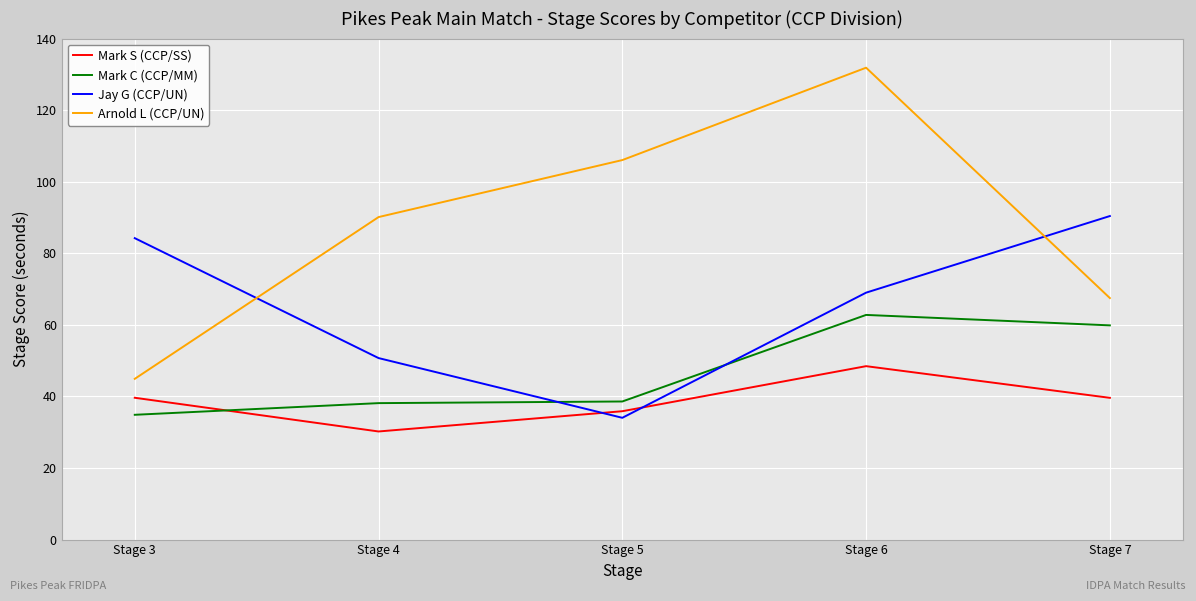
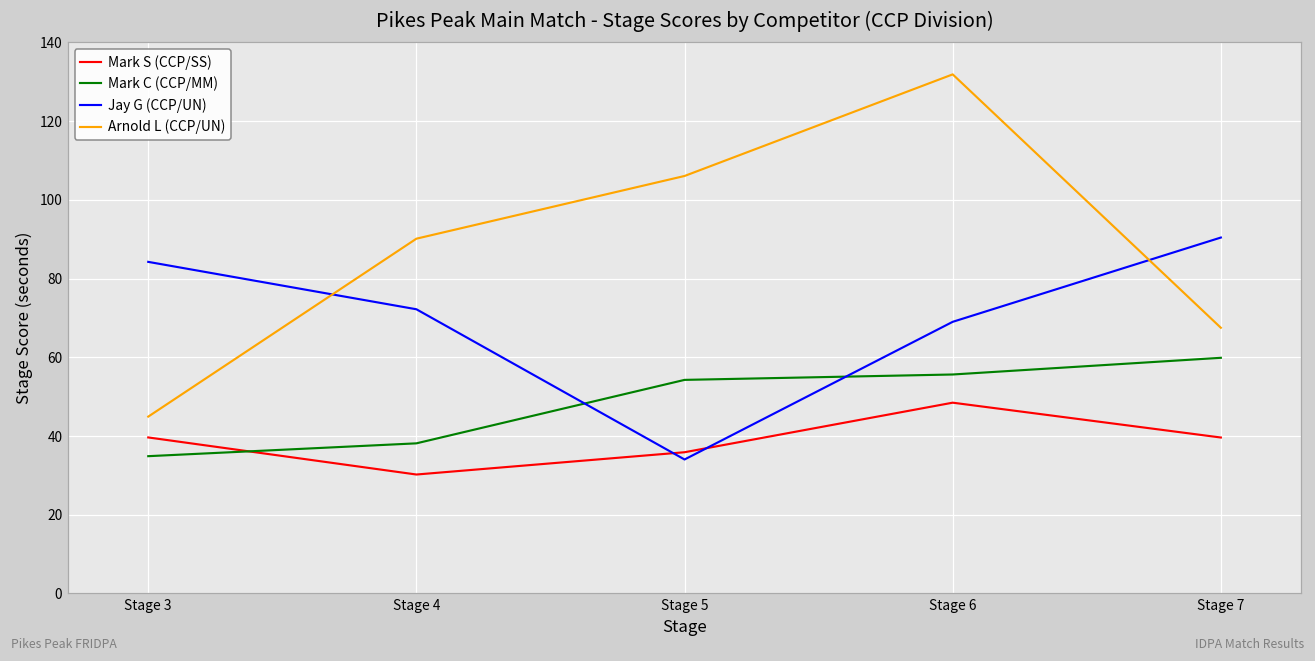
Jay G (CCP/UN), Stage 4: 51 -> 72
Mark C (CCP/MM), Stage 5: 39 -> 54
Mark C (CCP/MM), Stage 6: 63 -> 56
